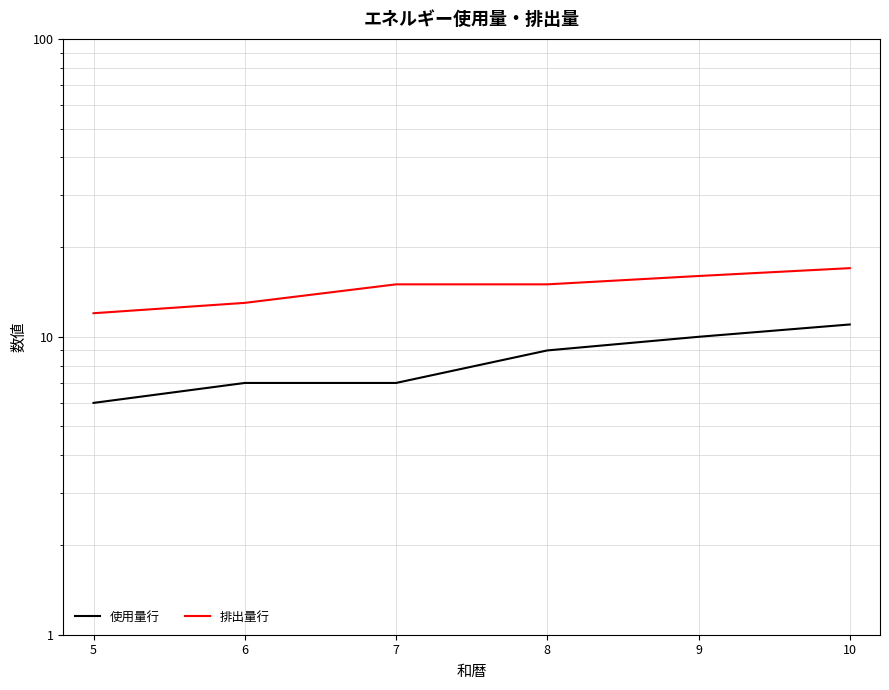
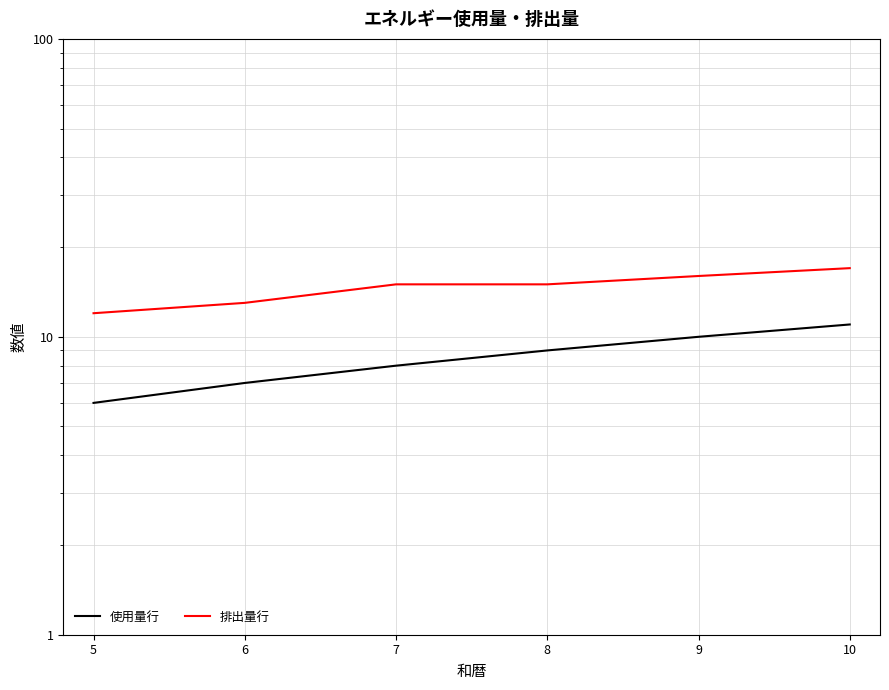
使用量行, 7: 7 -> 8
